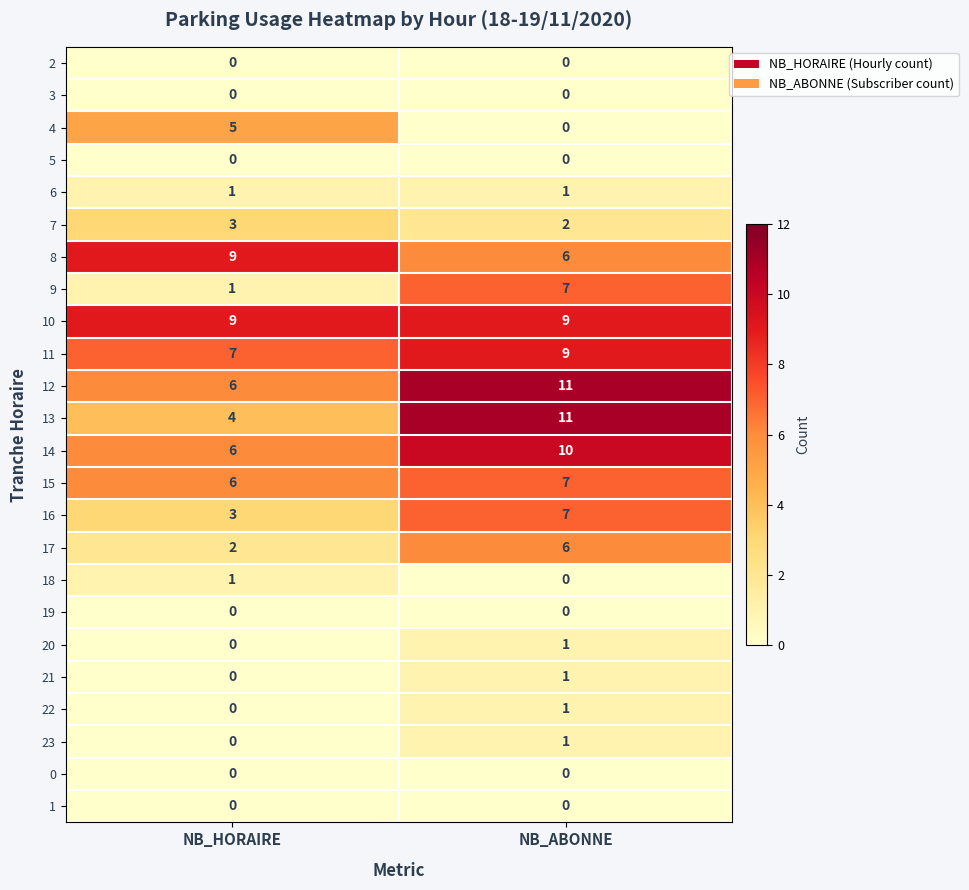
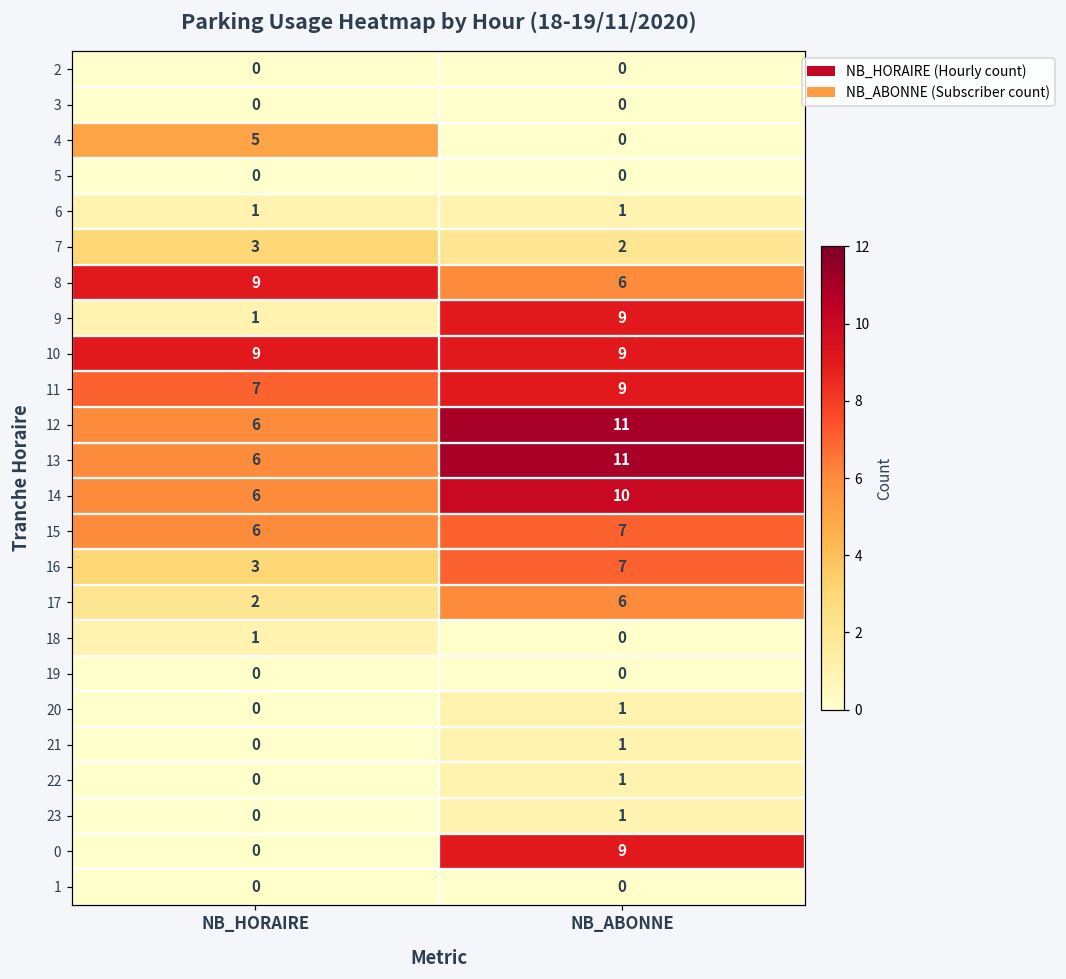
9, NB_ABONNE: 7 -> 9
13, NB_HORAIRE: 4 -> 6
0, NB_ABONNE: 0 -> 9
